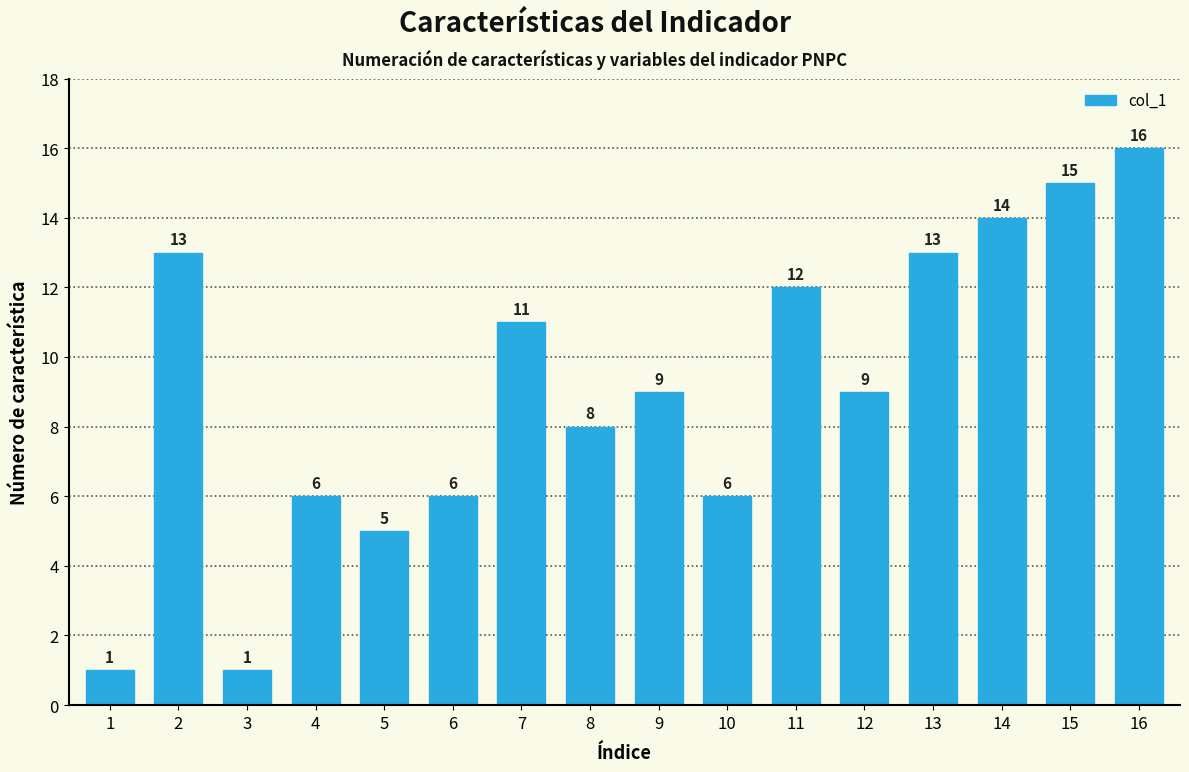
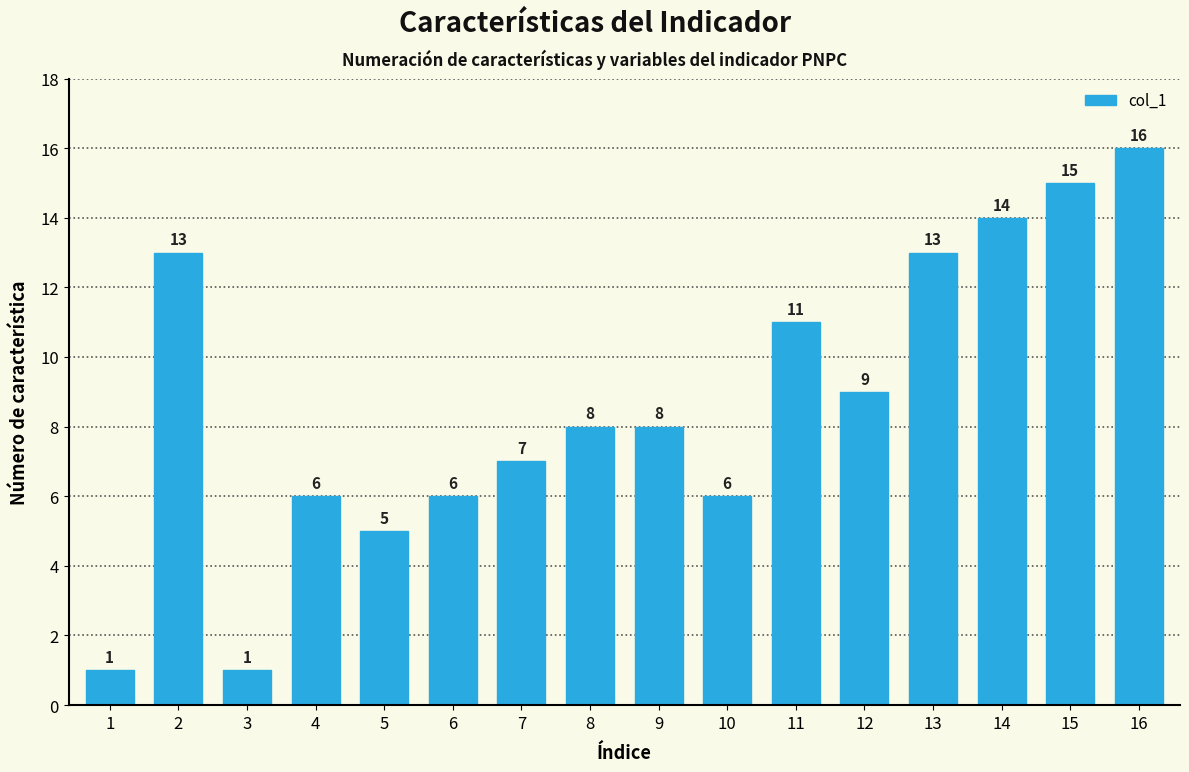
7: 11 -> 7
9: 9 -> 8
11: 12 -> 11
